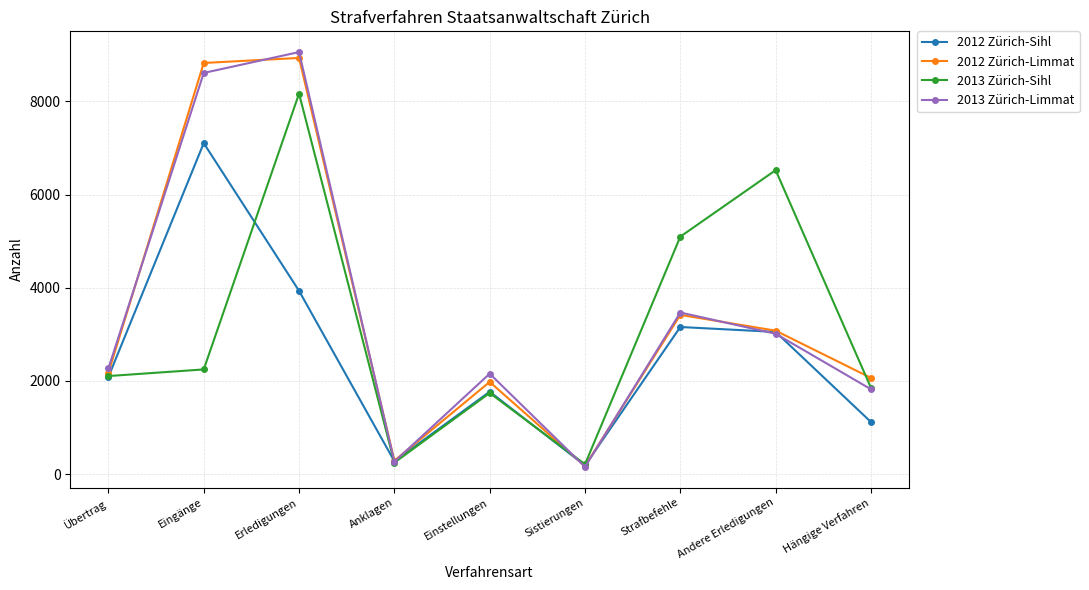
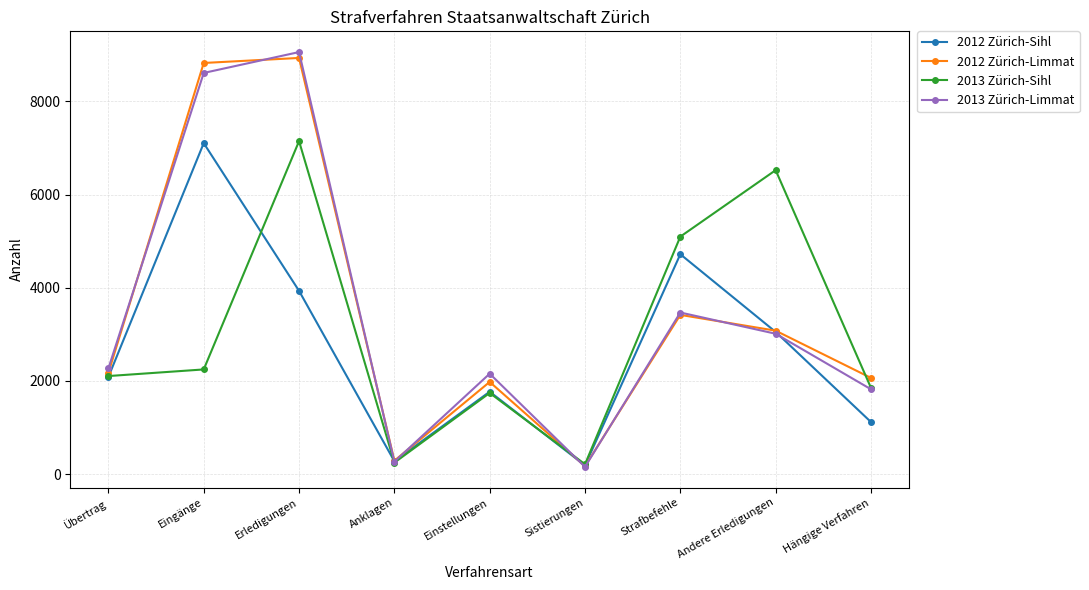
2013 Zürich-Sihl, Erledigungen: 8200 -> 7100
2012 Zürich-Sihl, Strafbefehle: 3200 -> 4700
